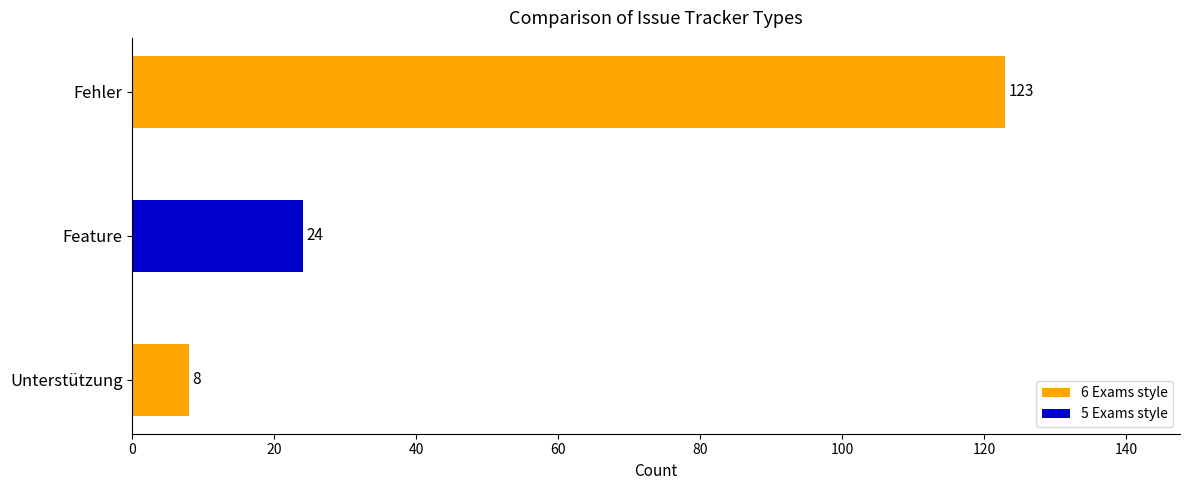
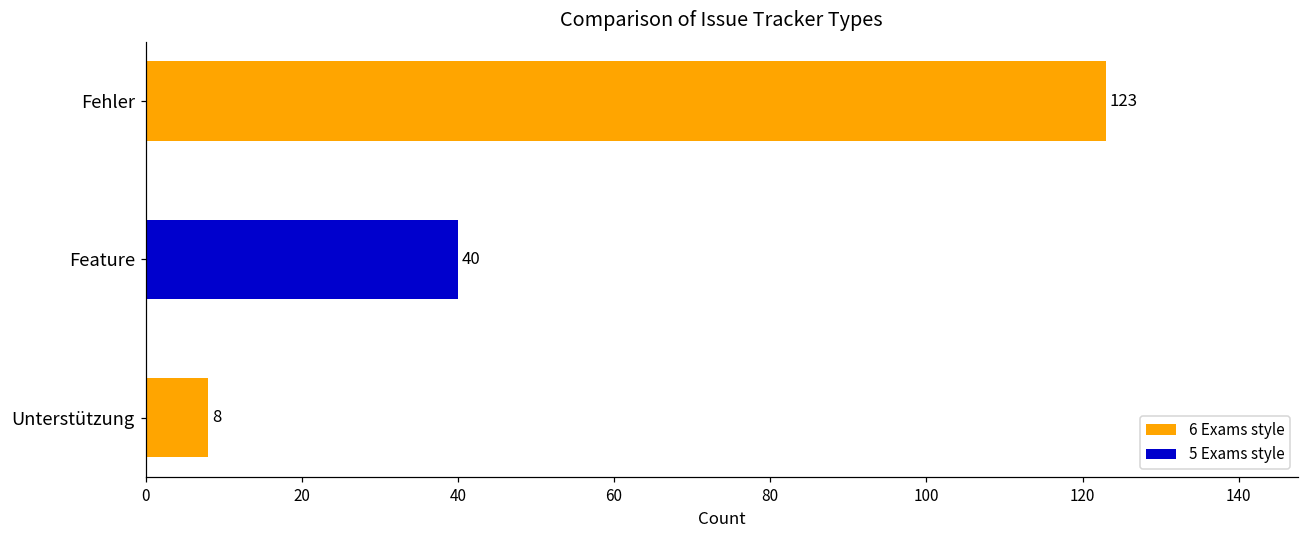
Feature: 24 -> 40
